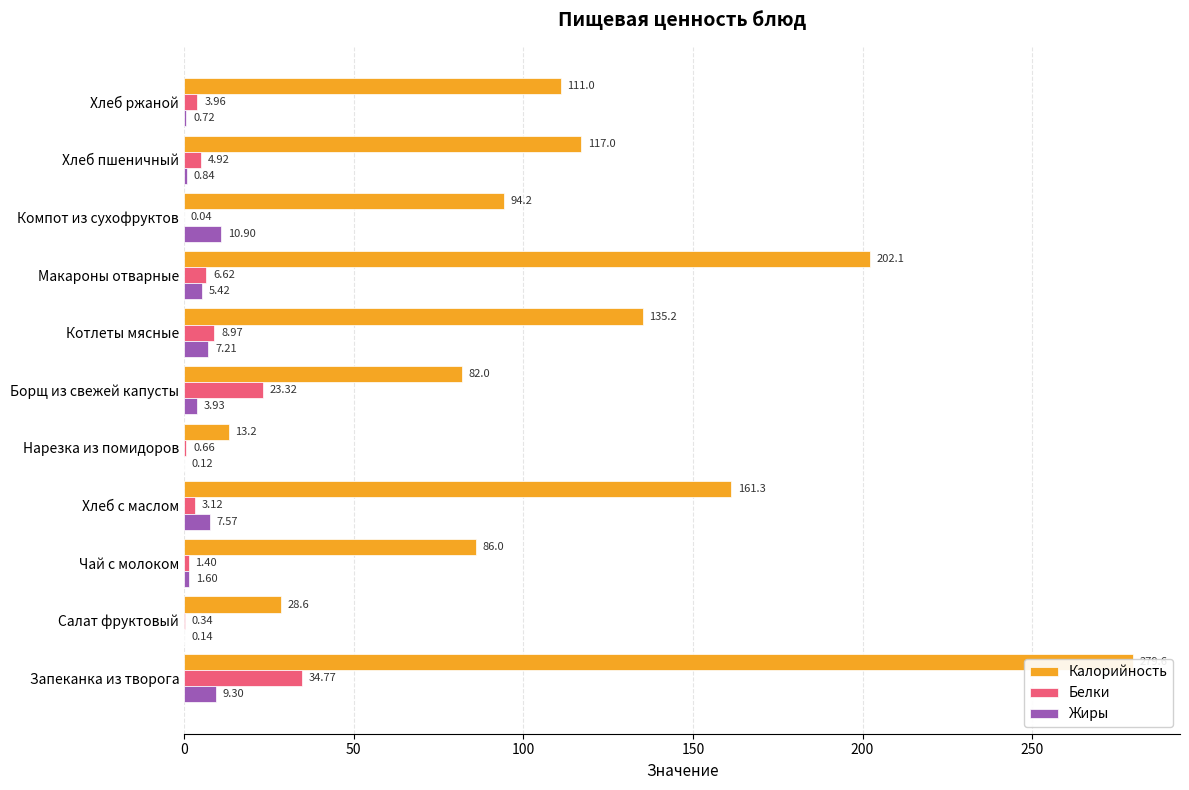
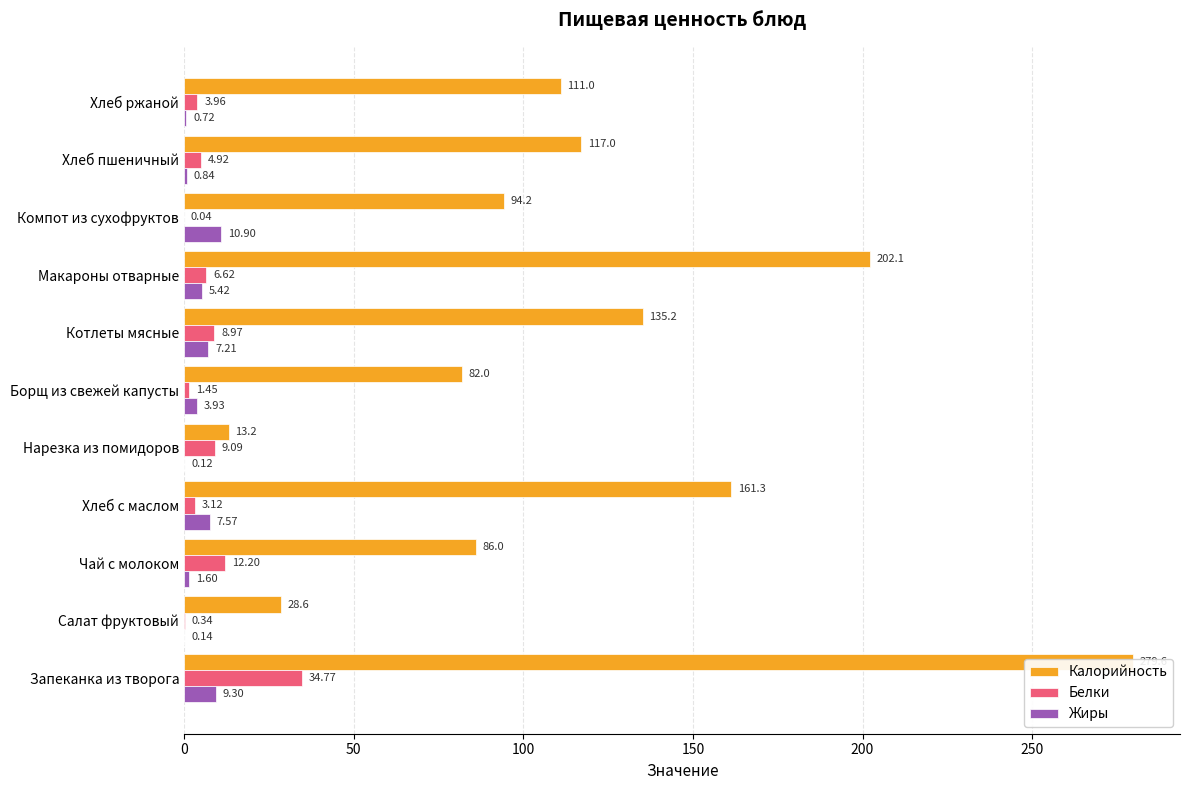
Белки, Борщ из свежей капусты: 23.32 -> 1.45
Белки, Нарезка из помидоров: 0.66 -> 9.09
Белки, Чай с молоком: 1.40 -> 12.20
